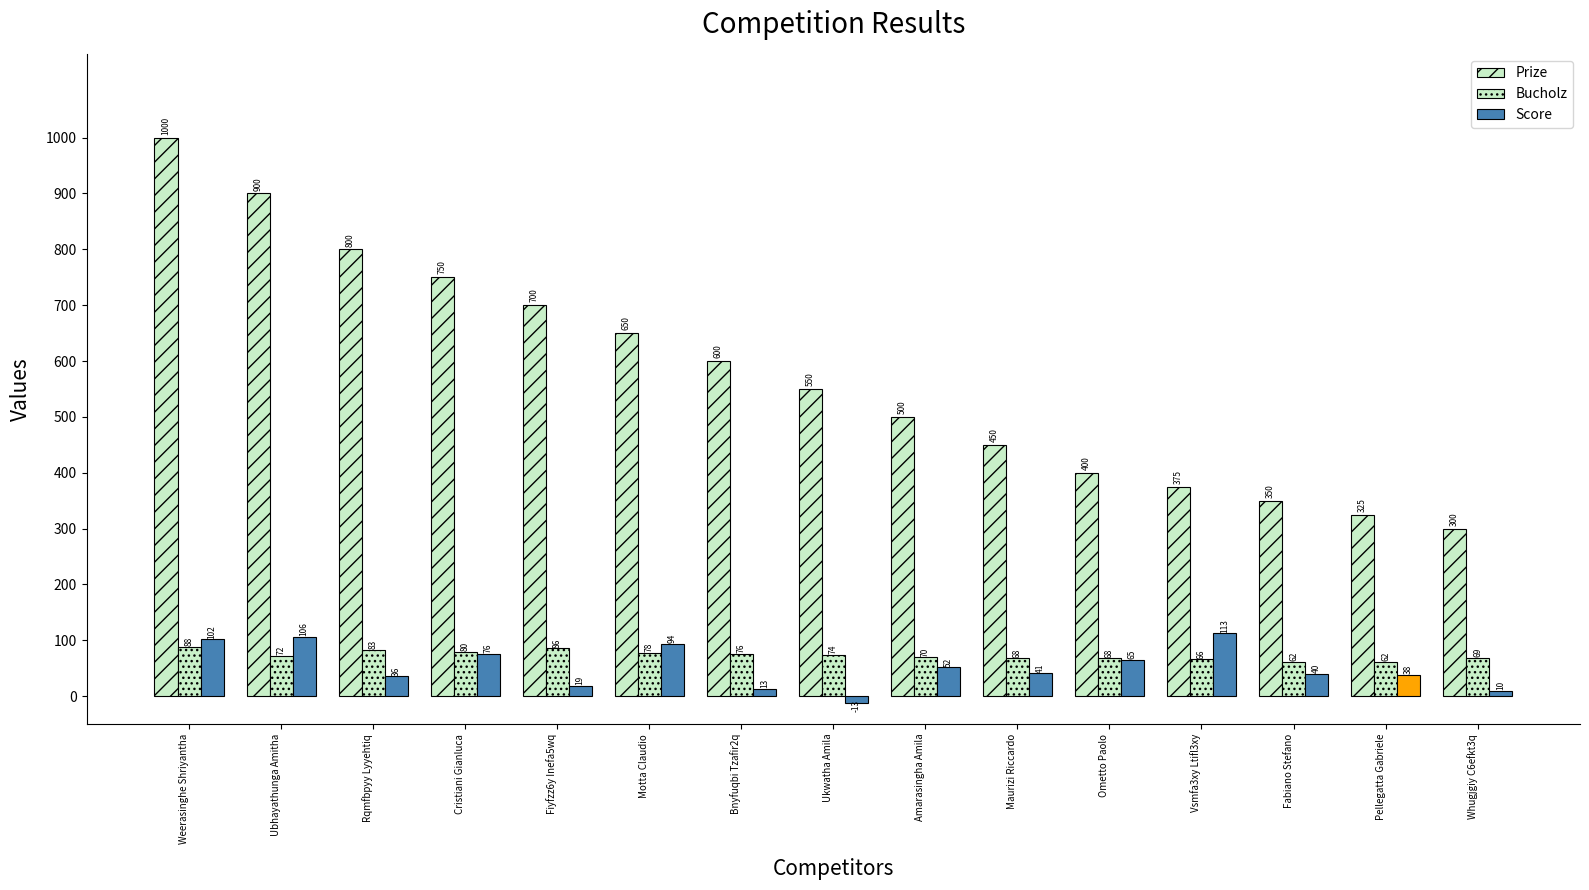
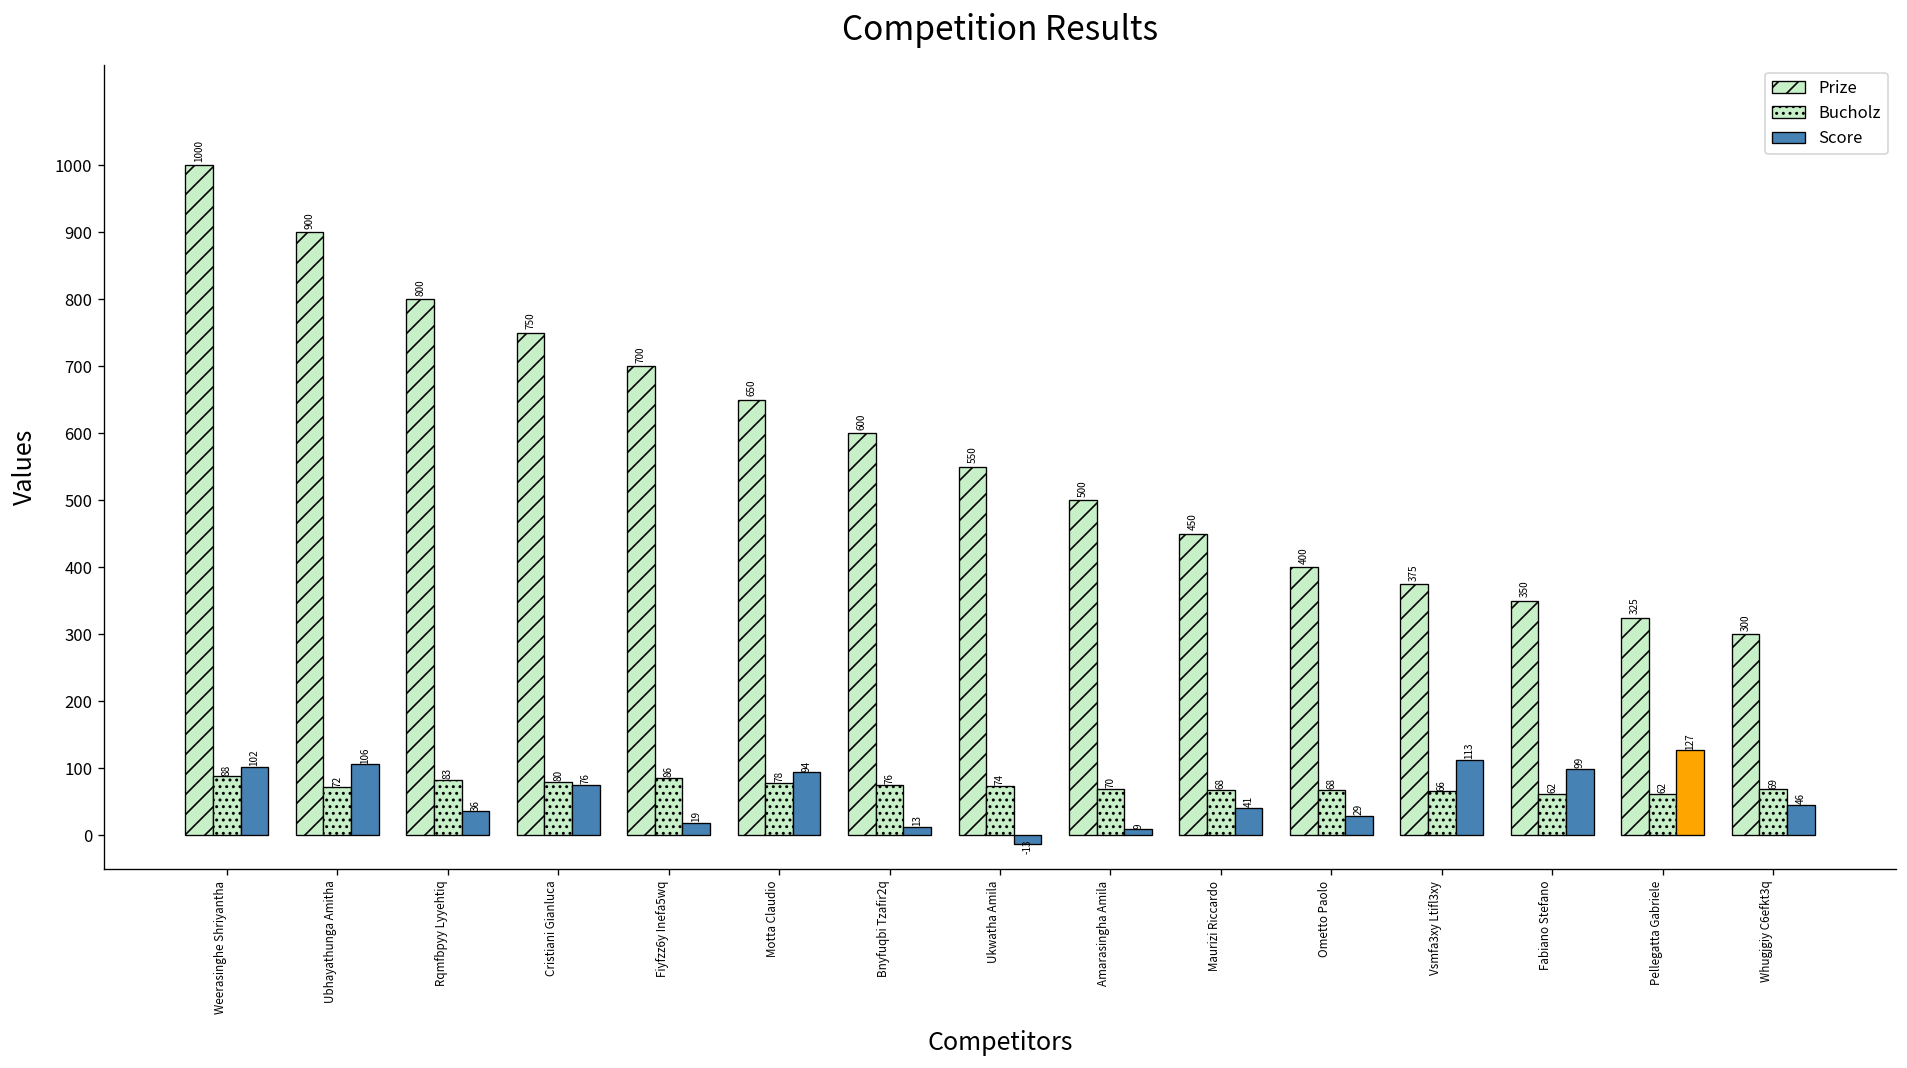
Score, Amarasingha Amila: 52 -> 9
Score, Ometto Paolo: 65 -> 29
Score, Fabiano Stefano: 40 -> 99
Score, Pellegatta Gabriele: 38 -> 127
Score, Whugjgiy C6efkt3q: 10 -> 46
